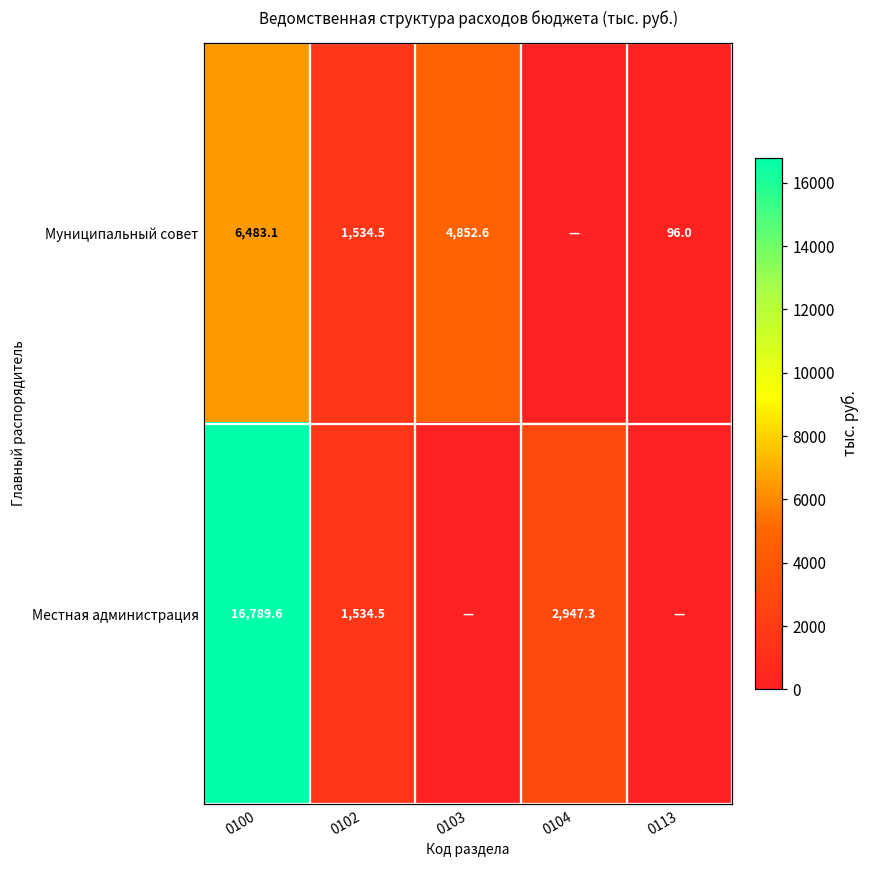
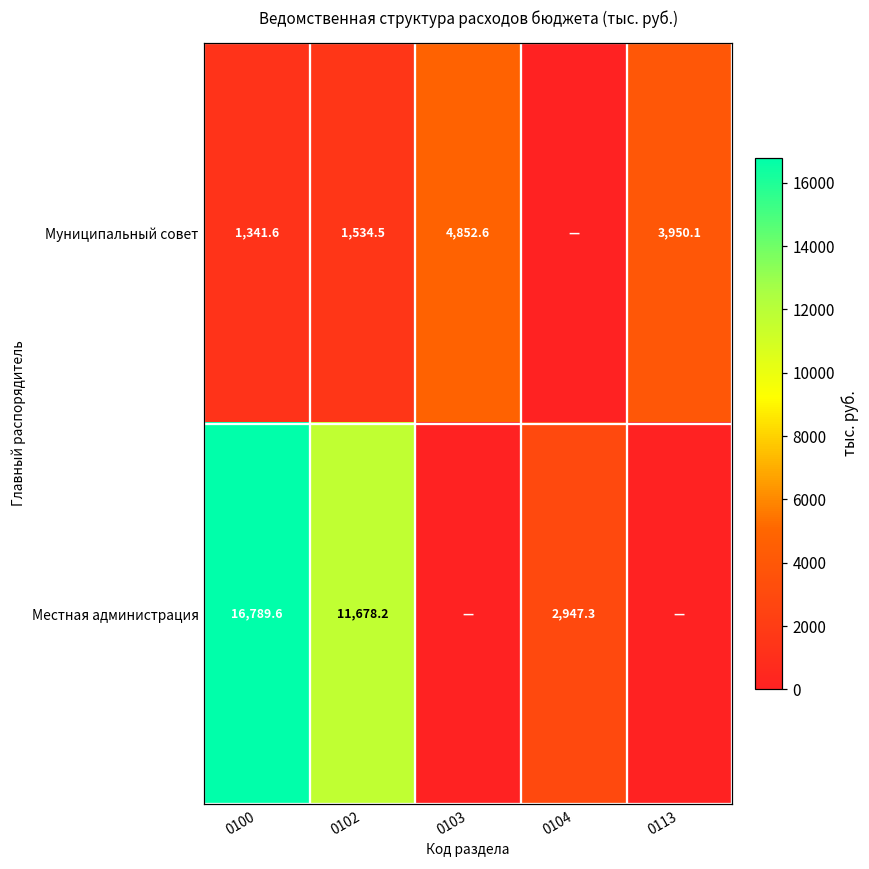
Муниципальный совет, 0100: 6,483.1 -> 1,341.6
Муниципальный совет, 0113: 96.0 -> 3,950.1
Местная администрация, 0102: 1,534.5 -> 11,678.2
